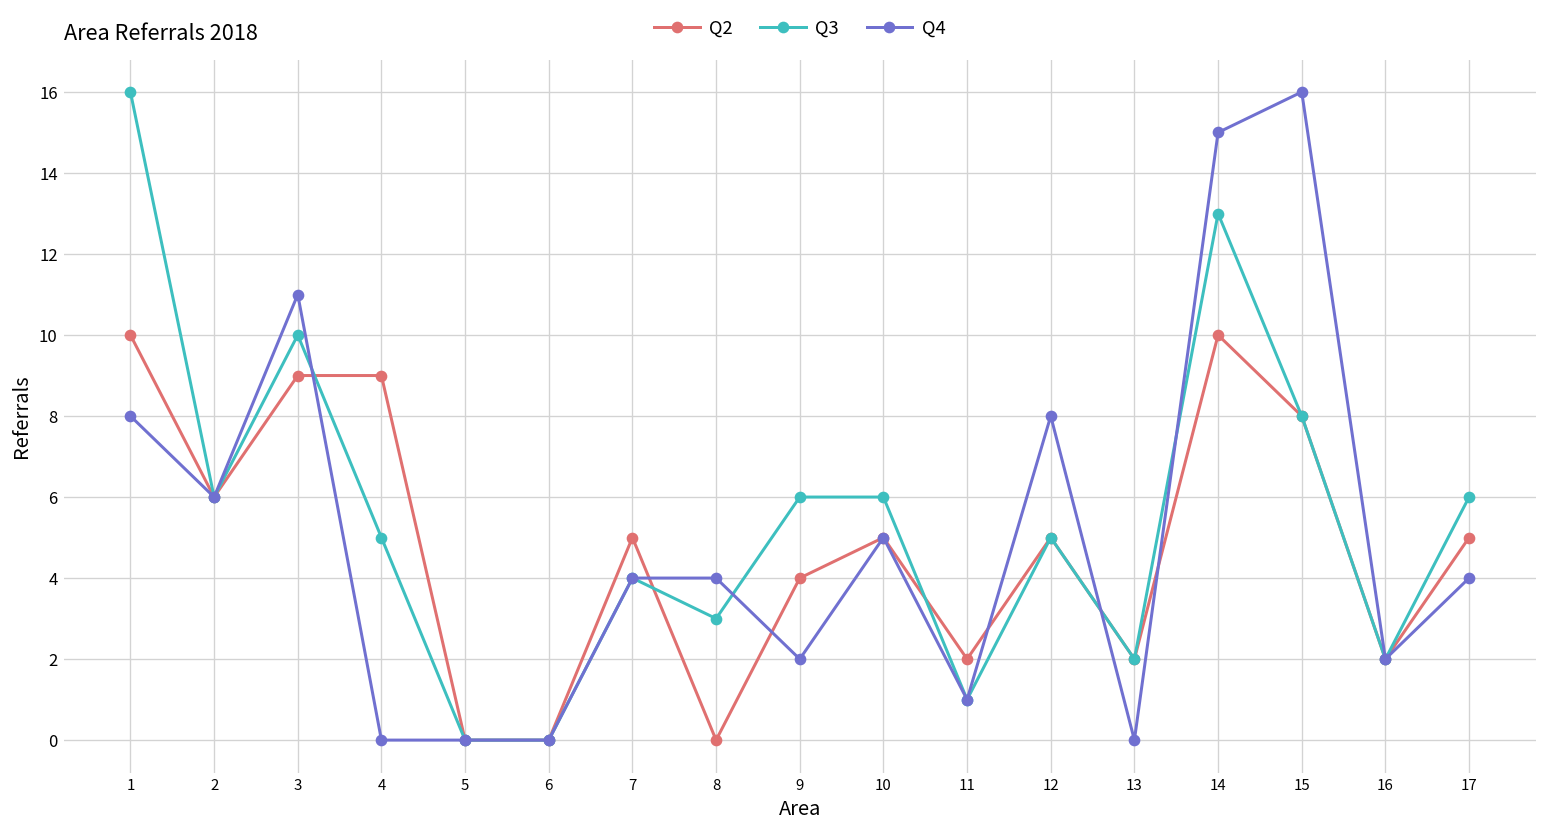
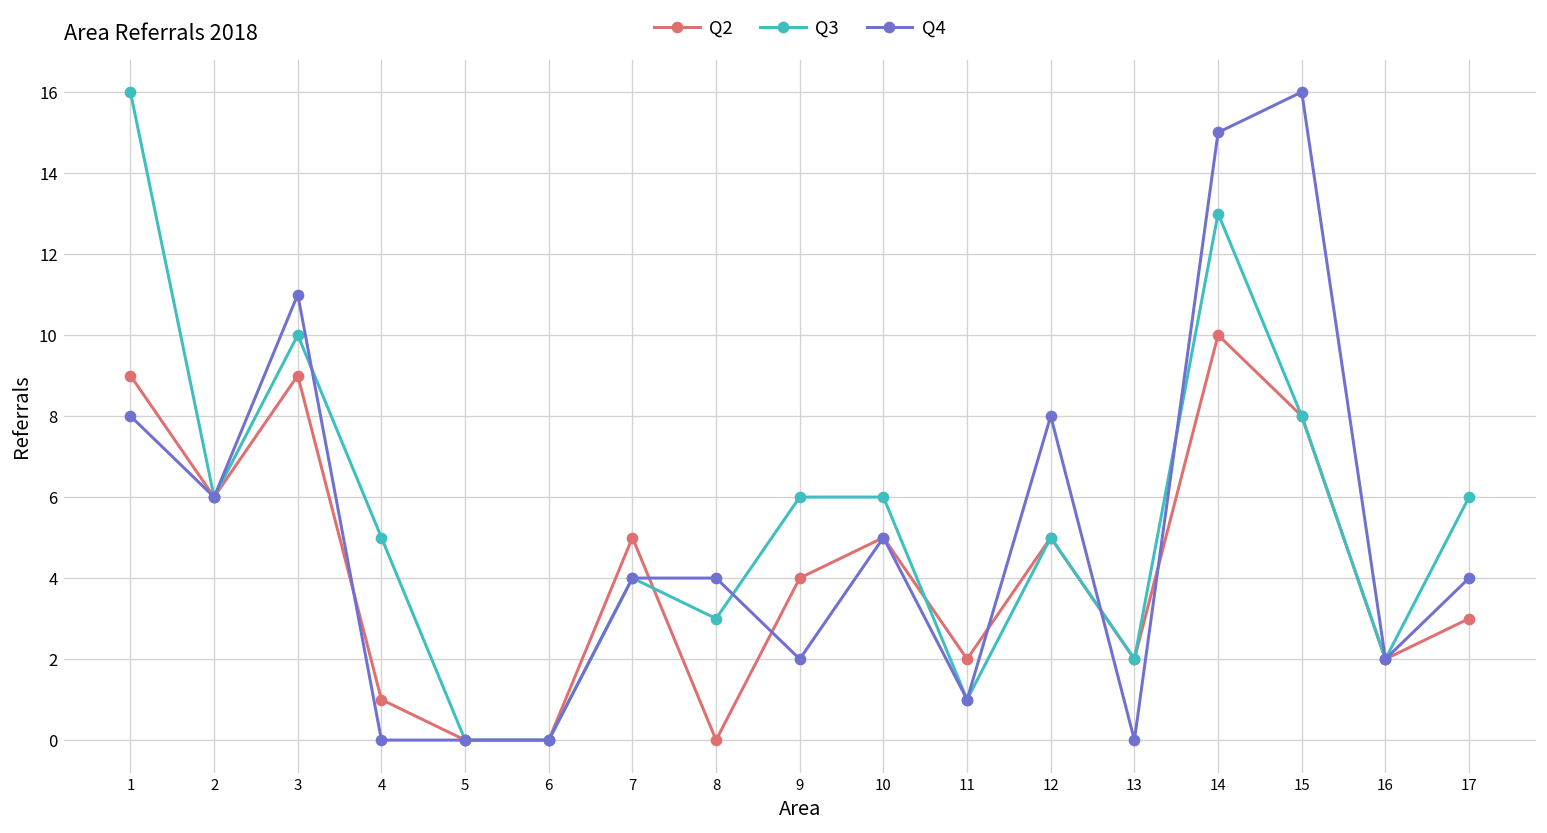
Q2, 1: 10 -> 9
Q2, 4: 9 -> 1
Q2, 17: 5 -> 3
